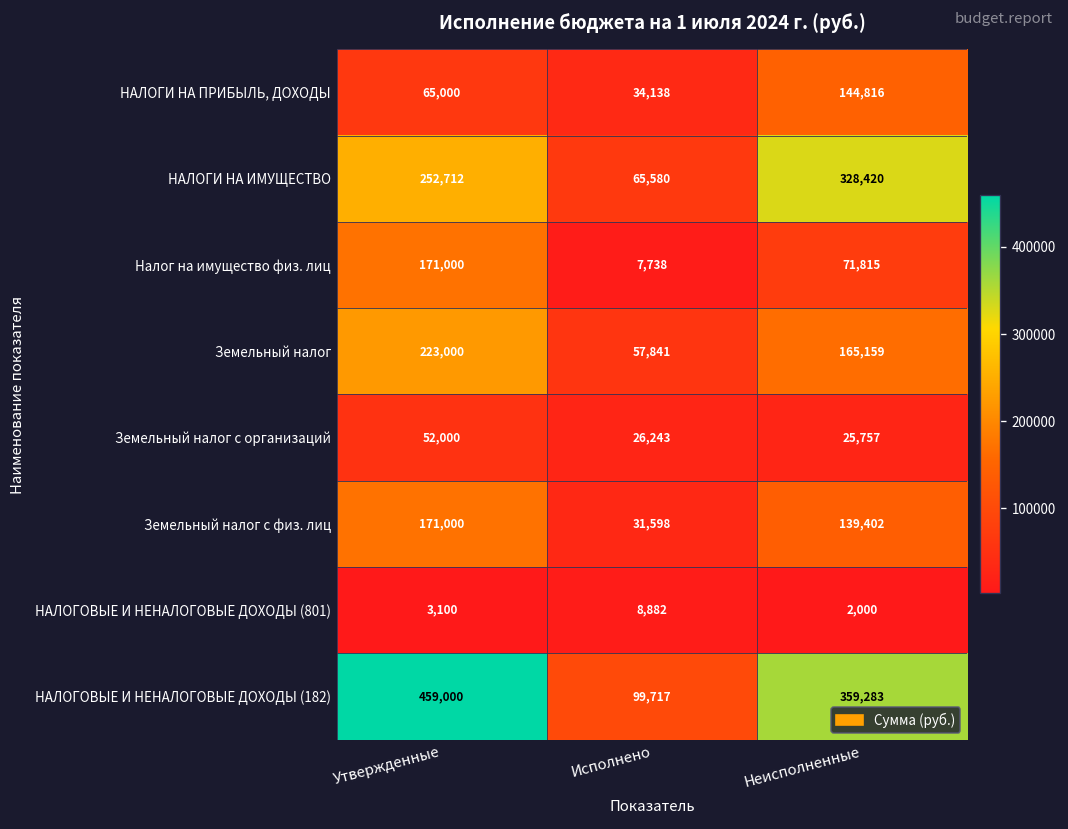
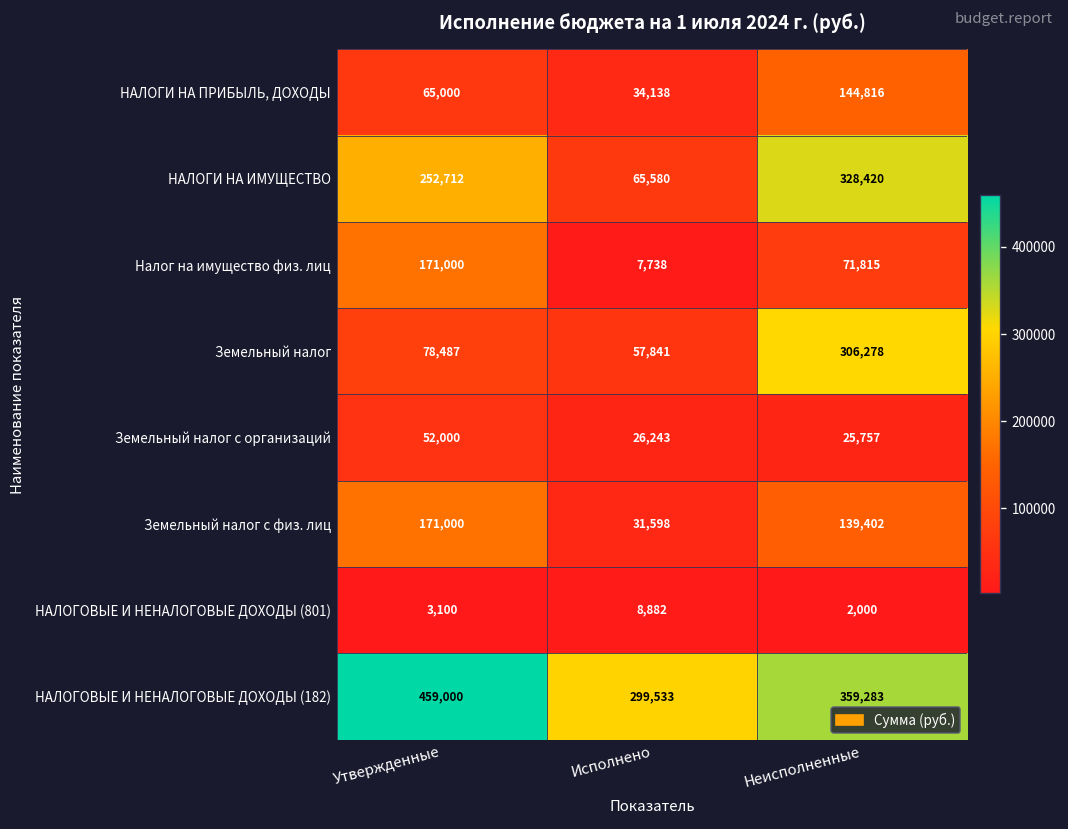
Земельный налог, Утвержденные: 223,000 -> 78,487
Земельный налог, Неисполненные: 165,159 -> 306,278
НАЛОГОВЫЕ И НЕНАЛОГОВЫЕ ДОХОДЫ (182), Исполнено: 99,717 -> 299,533
